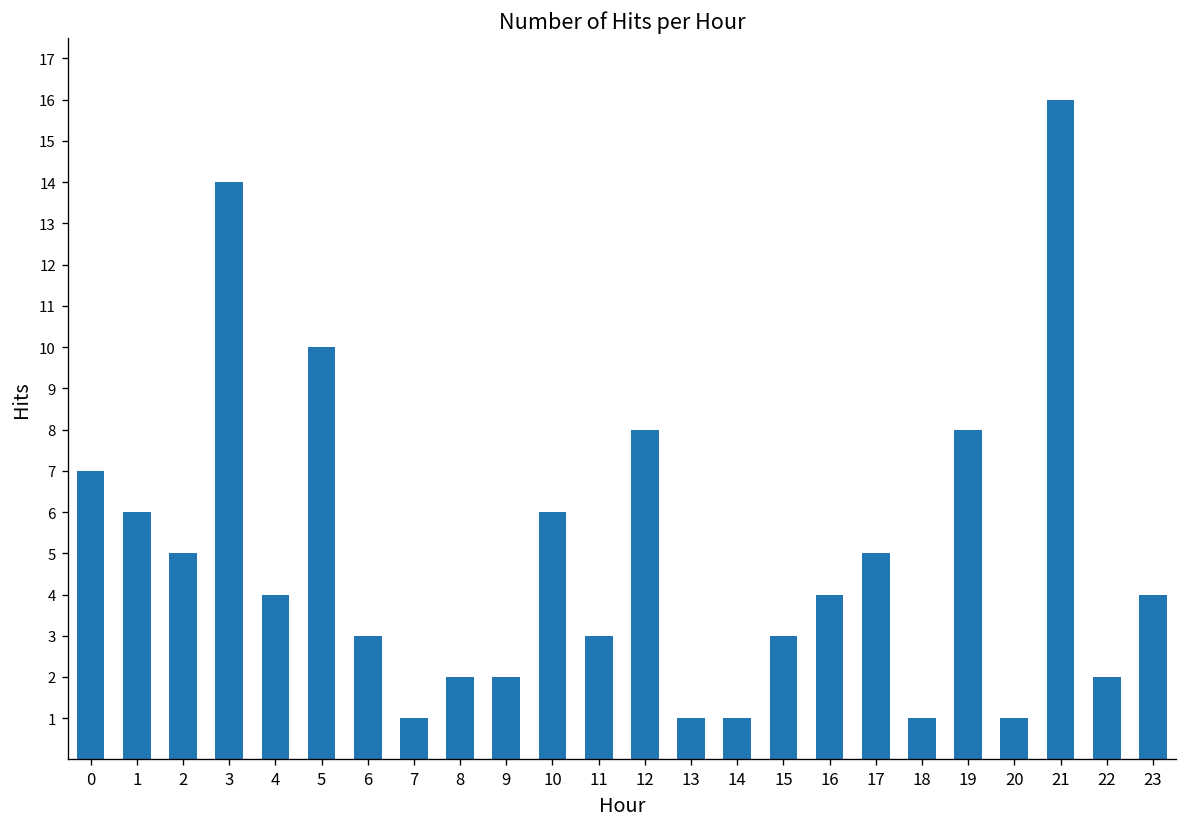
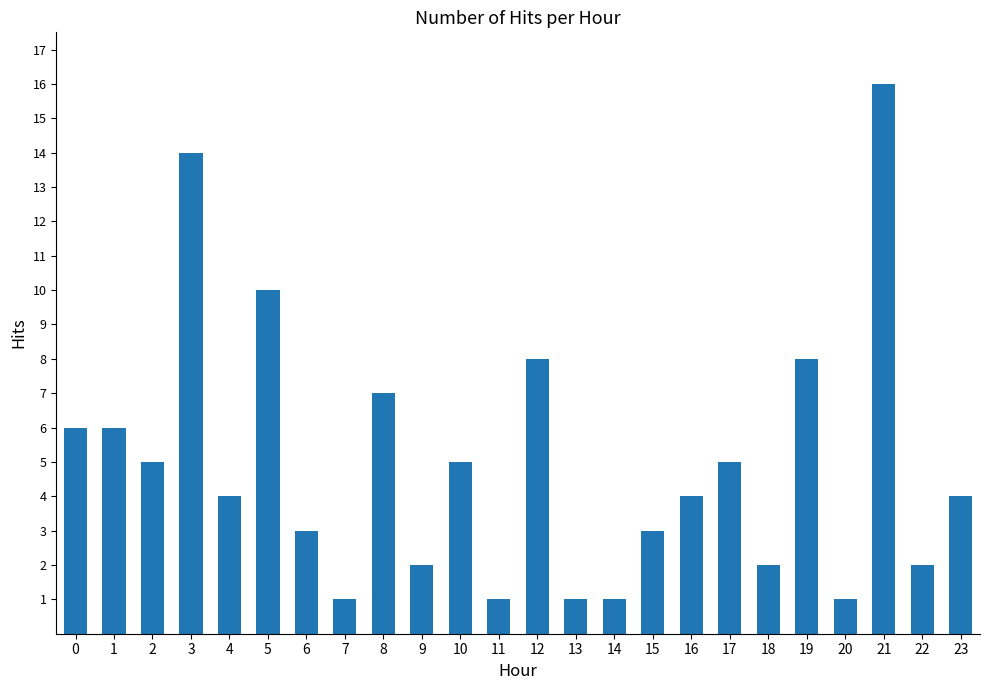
0: 7 -> 6
8: 2 -> 7
10: 6 -> 5
11: 3 -> 1
18: 1 -> 2
